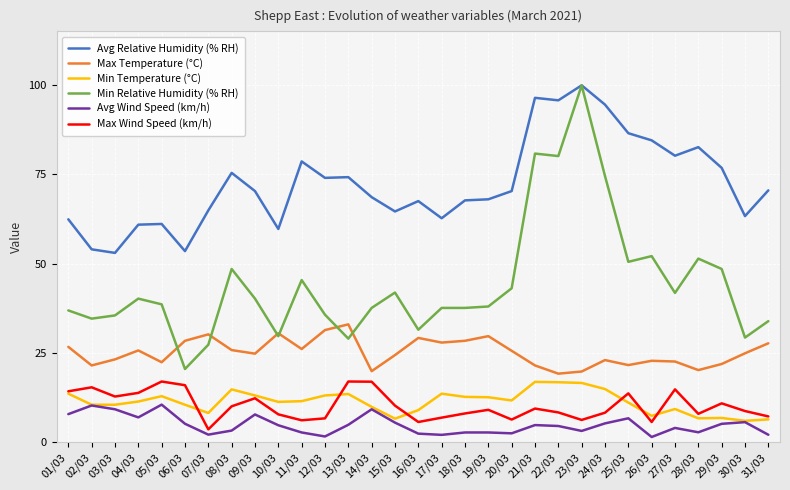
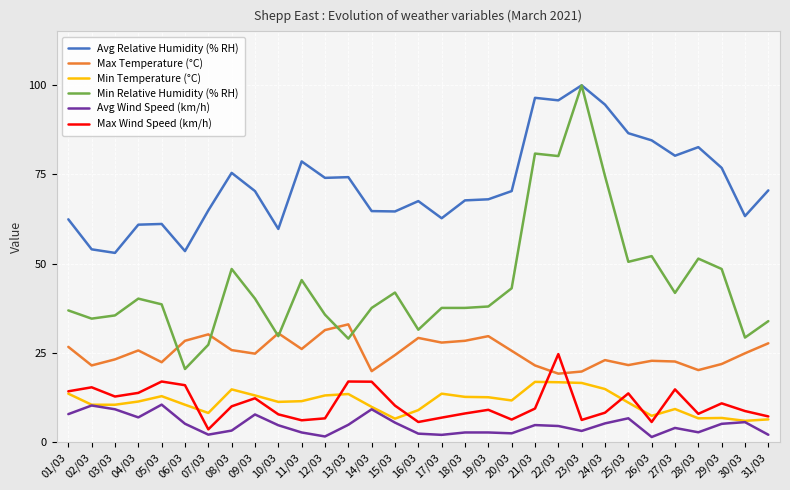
Avg Relative Humidity (% RH), 14/03: 69 -> 65
Max Wind Speed (km/h), 22/03: 8 -> 25
